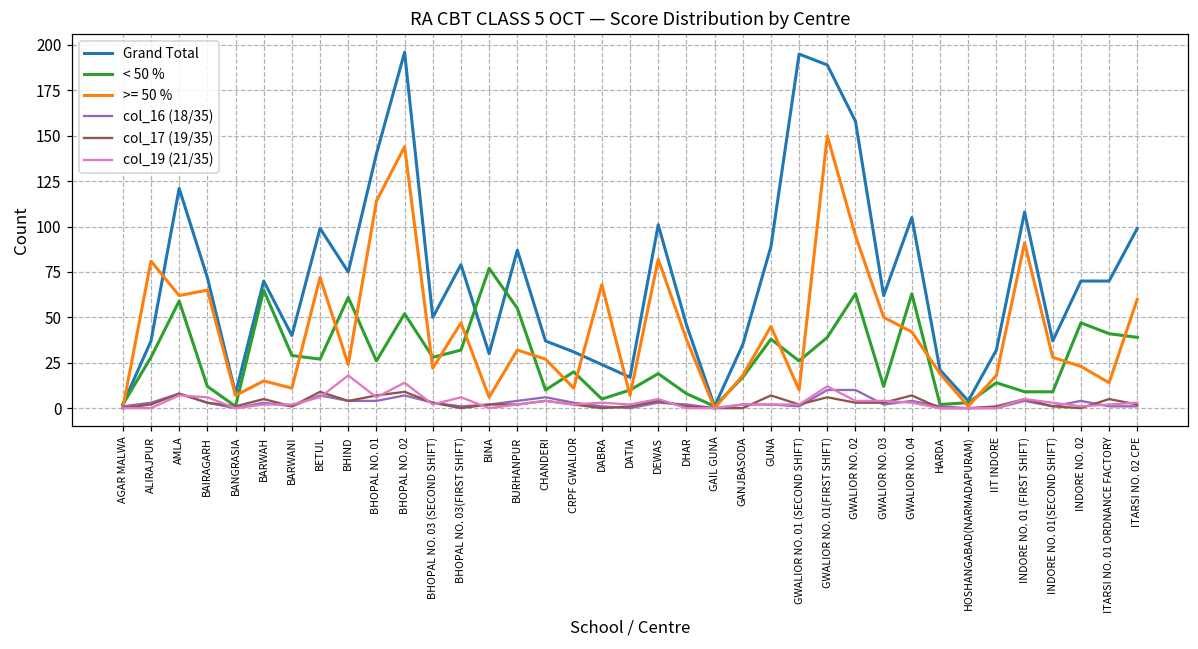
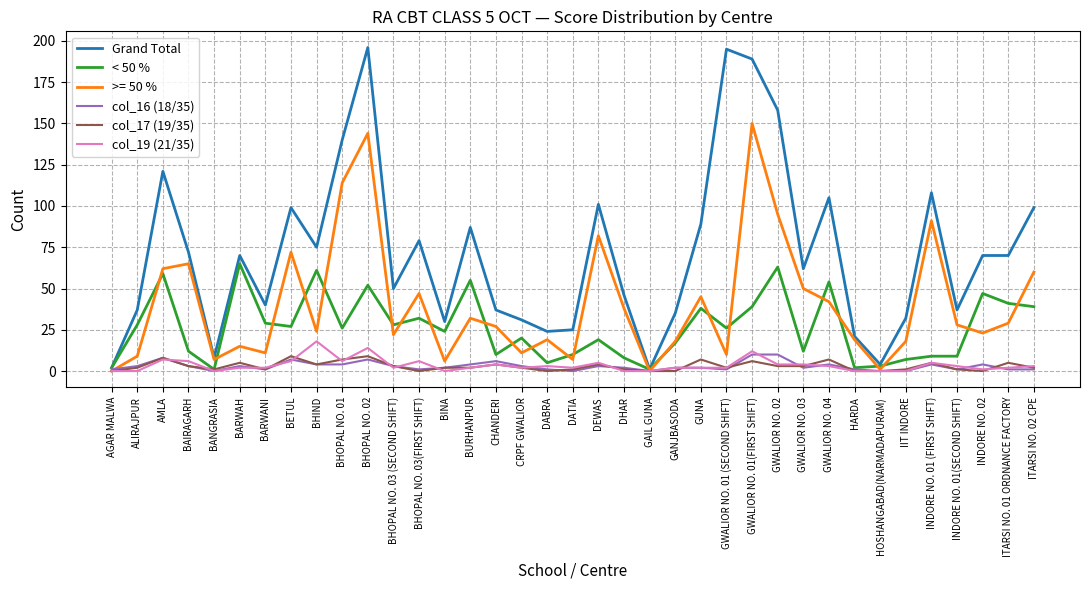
>= 50 %, ALIRAJPUR: 81 -> 9
< 50 %, BINA: 77 -> 24
>= 50 %, DABRA: 68 -> 19
Grand Total, DATIA: 17 -> 25
< 50 %, GWALIOR NO. 04: 63 -> 54
< 50 %, IIT INDORE: 14 -> 7
>= 50 %, ITARSI NO. 01 ORDNANCE FACTORY: 14 -> 29
